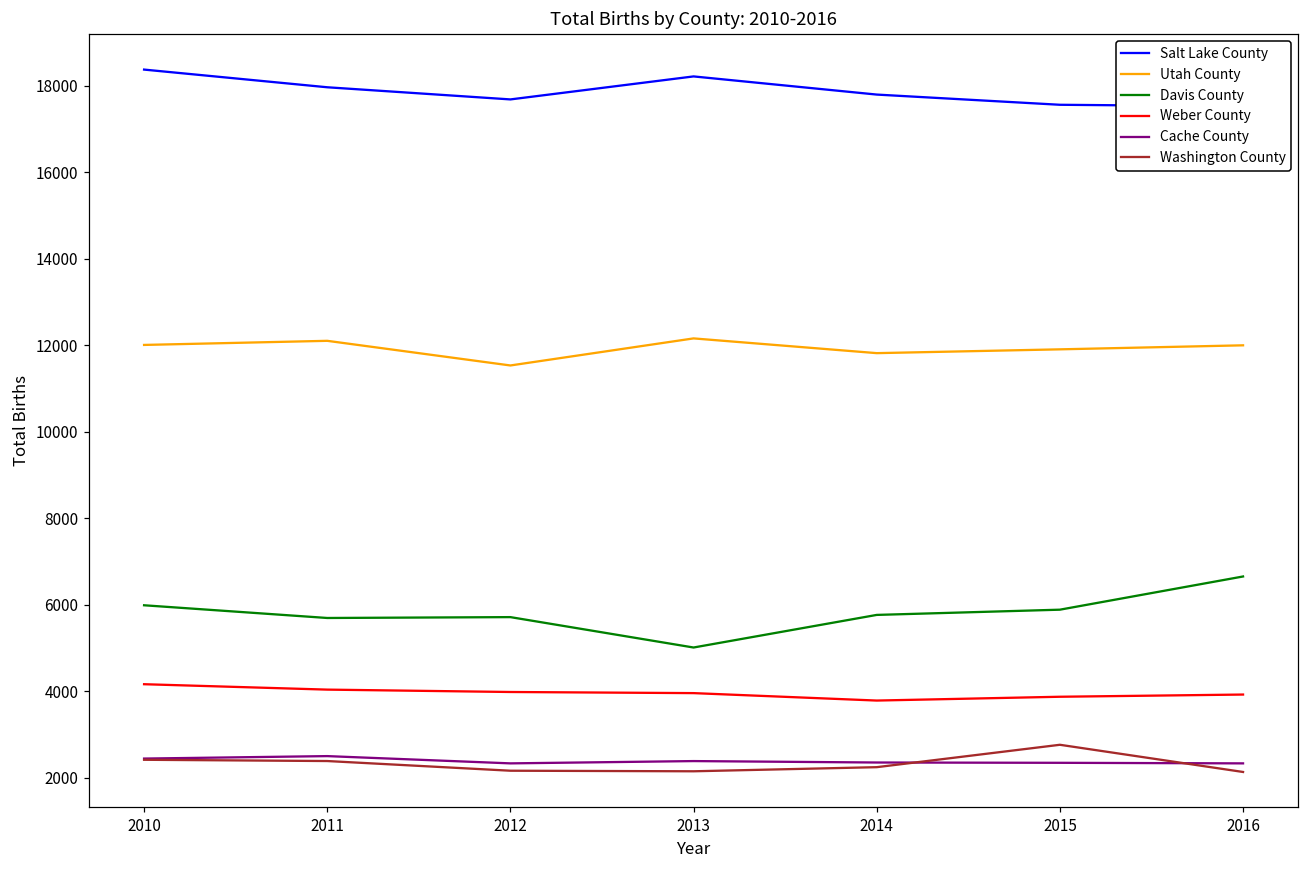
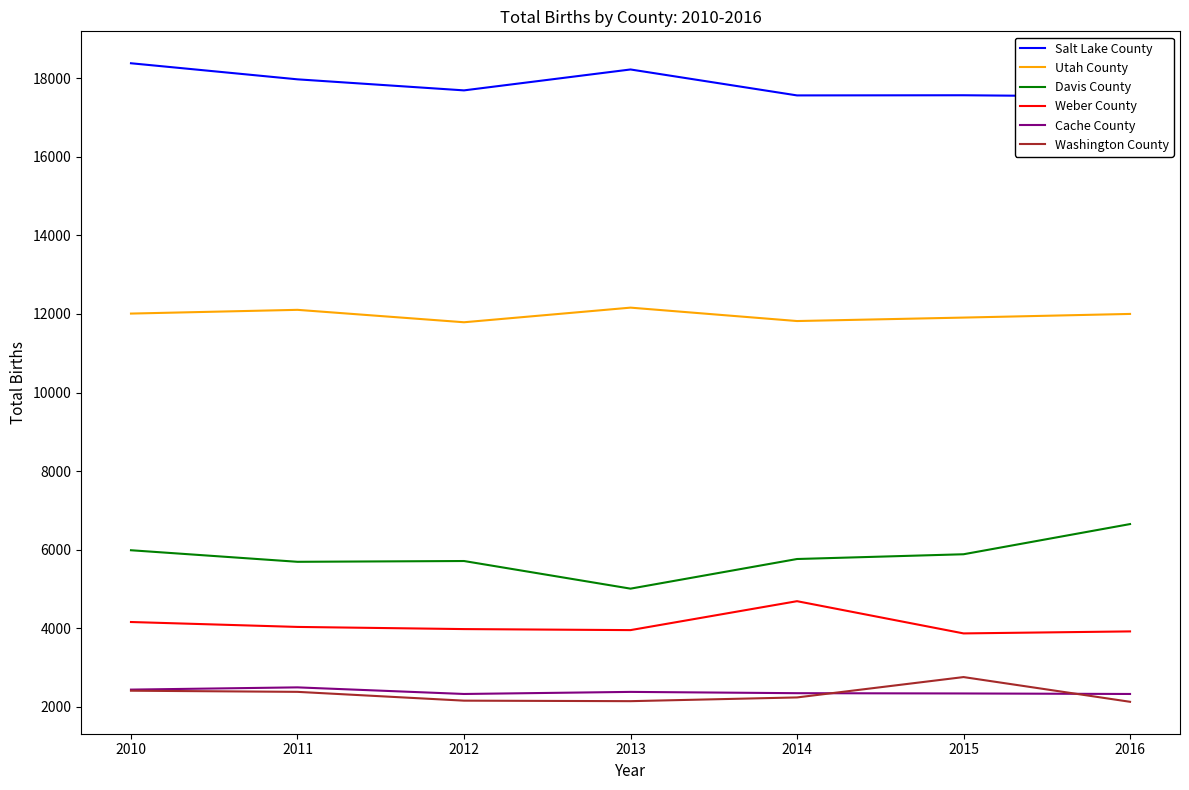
Utah County, 2012: 11500 -> 11800
Salt Lake County, 2014: 17800 -> 17600
Weber County, 2014: 3800 -> 4700
